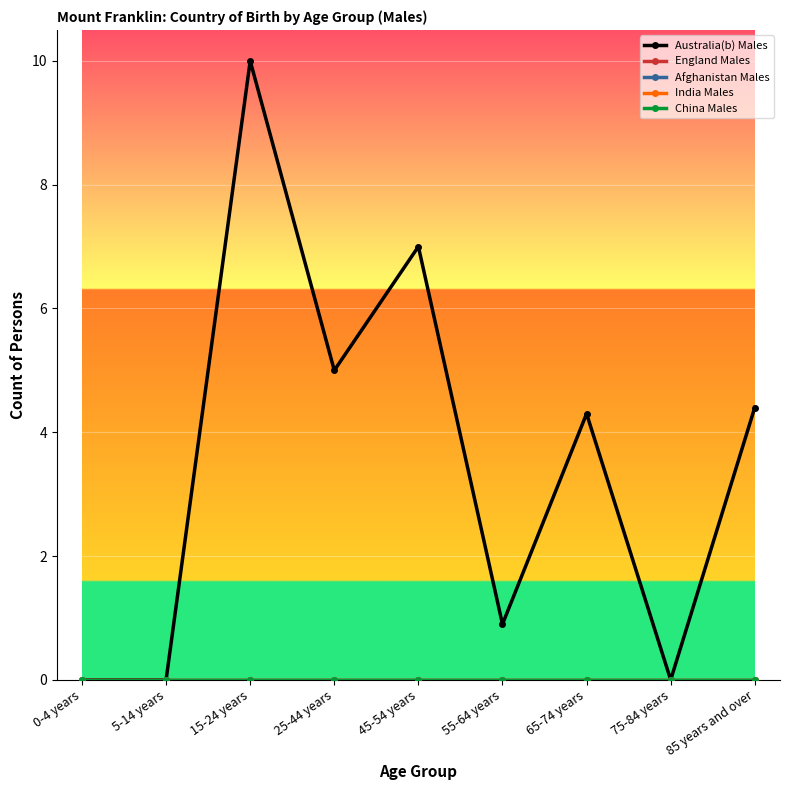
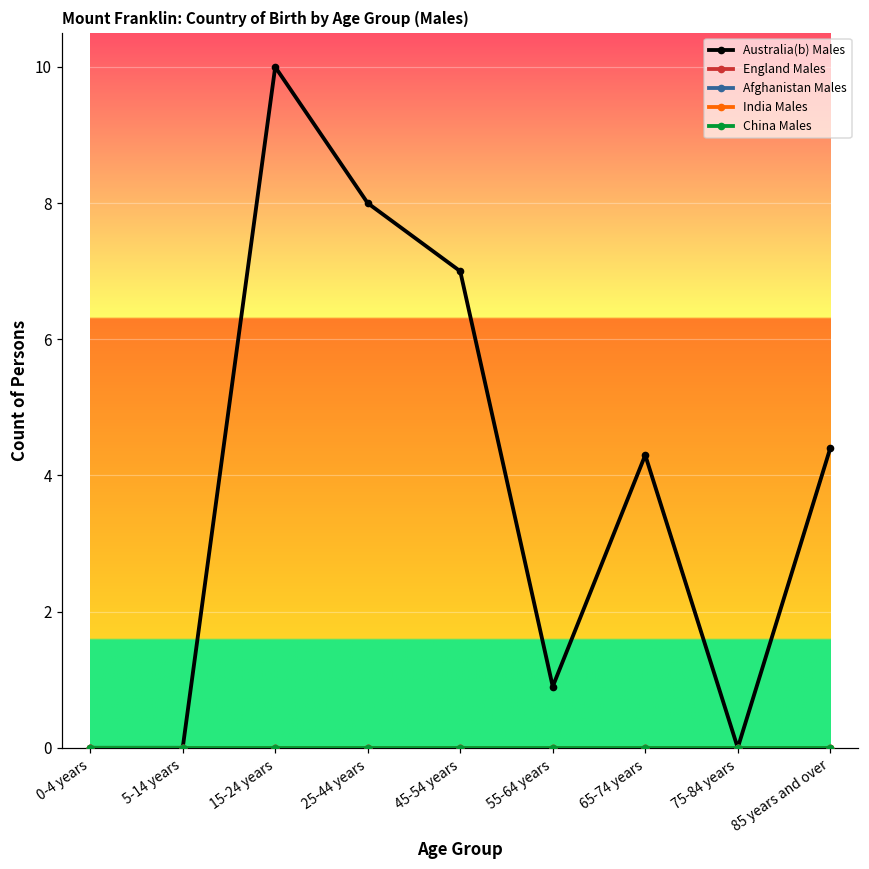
Australia(b) Males, 25-44 years: 5 -> 8
